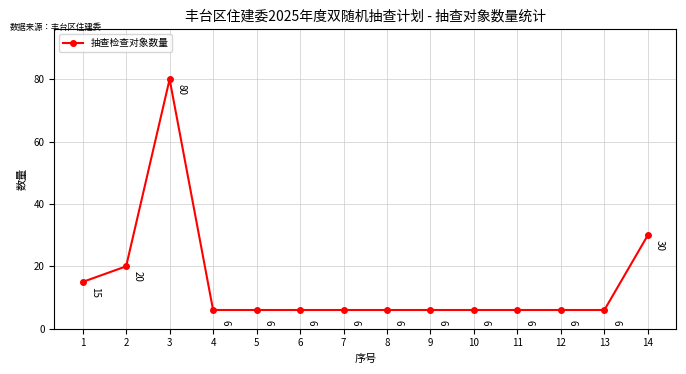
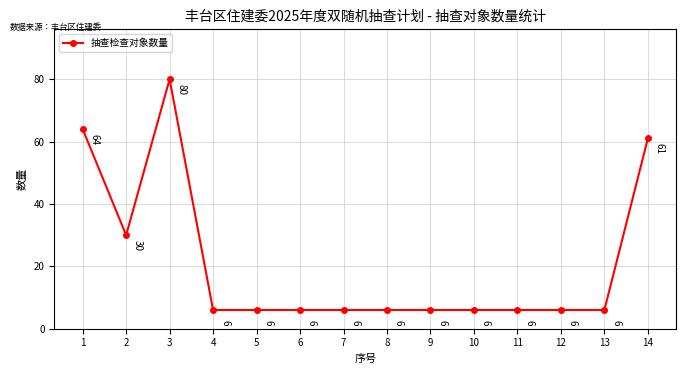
1: 15 -> 64
2: 20 -> 30
14: 30 -> 61
